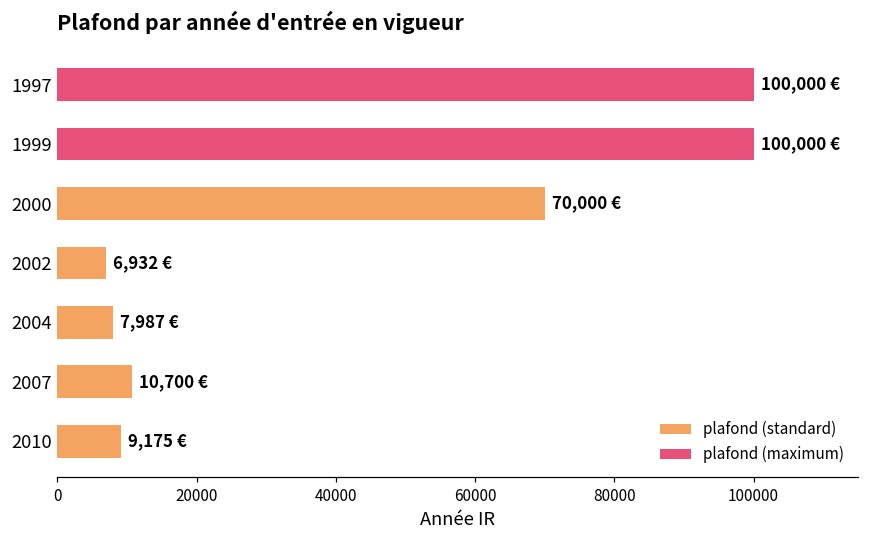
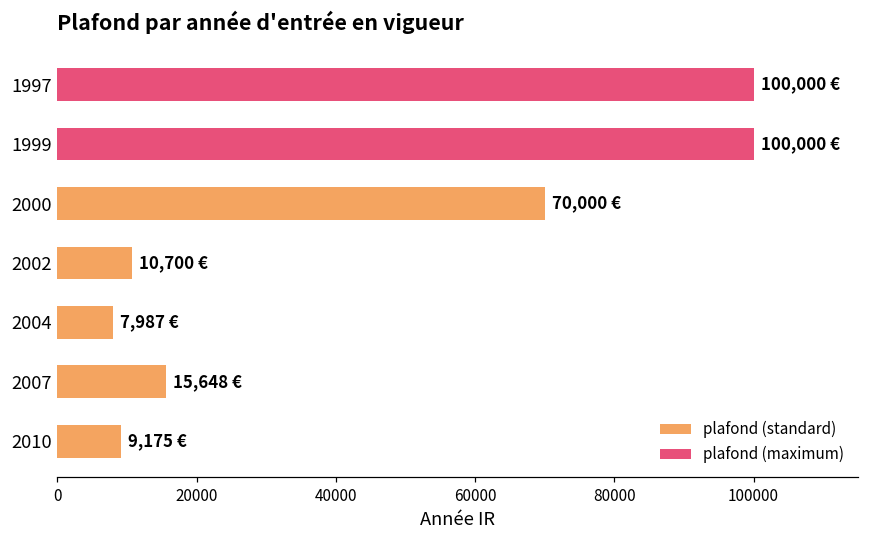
2002: 6,932 -> 10,700
2007: 10,700 -> 15,648
